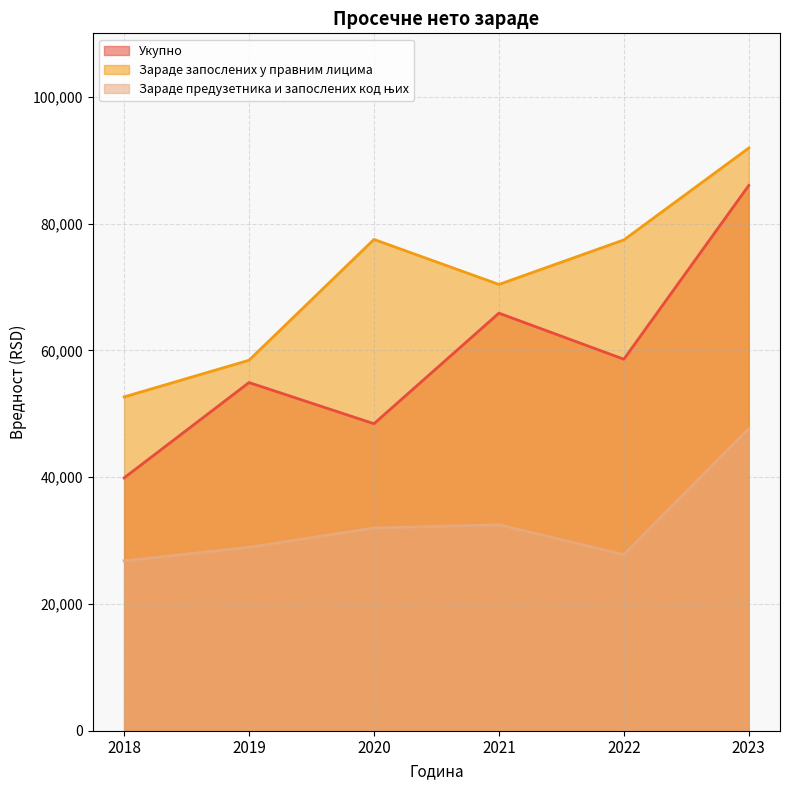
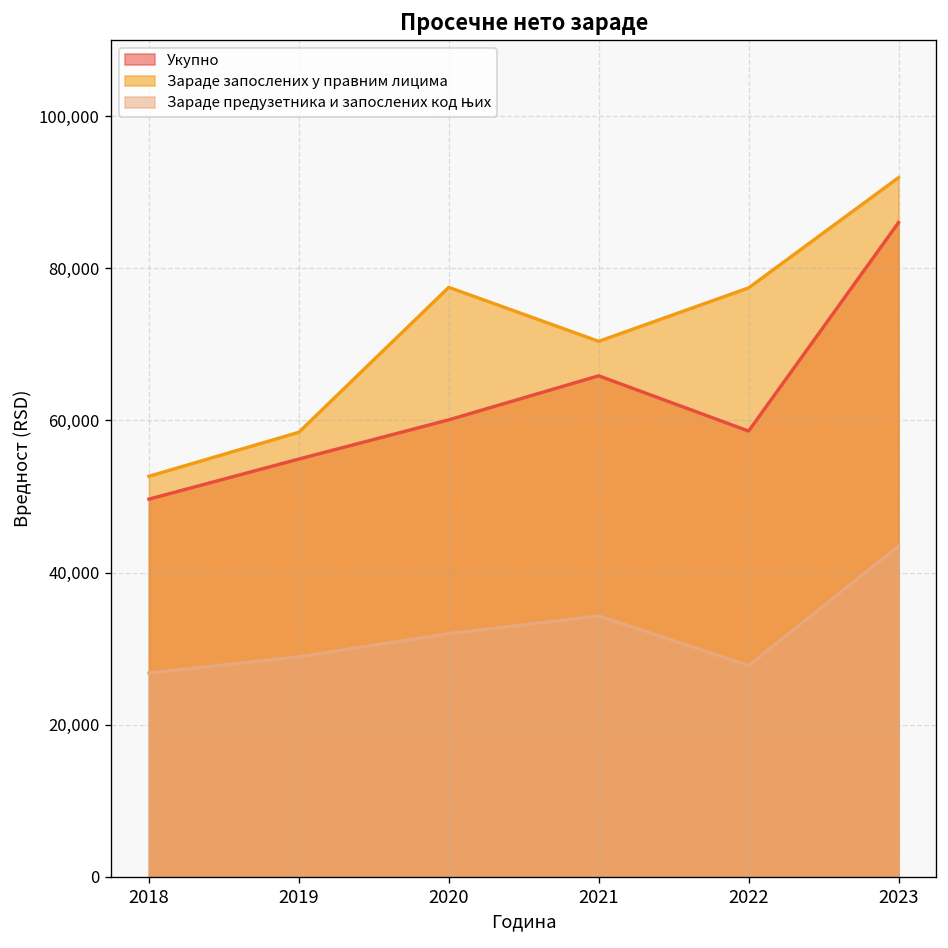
Укупно, 2018: 40,000 -> 50,000
Укупно, 2020: 48,000 -> 60,000
Зараде предузетника и запослених код њих, 2021: 32,000 -> 34,000
Зараде предузетника и запослених код њих, 2023: 48,000 -> 43,000
